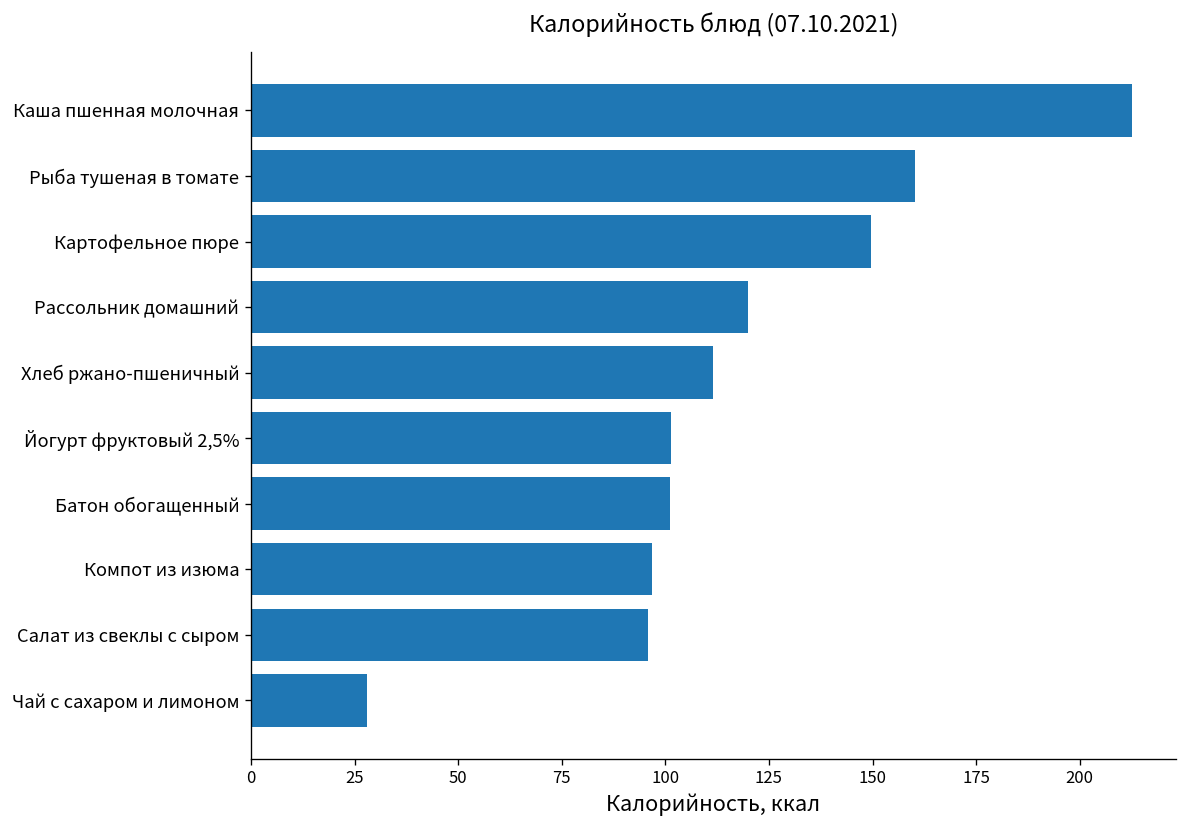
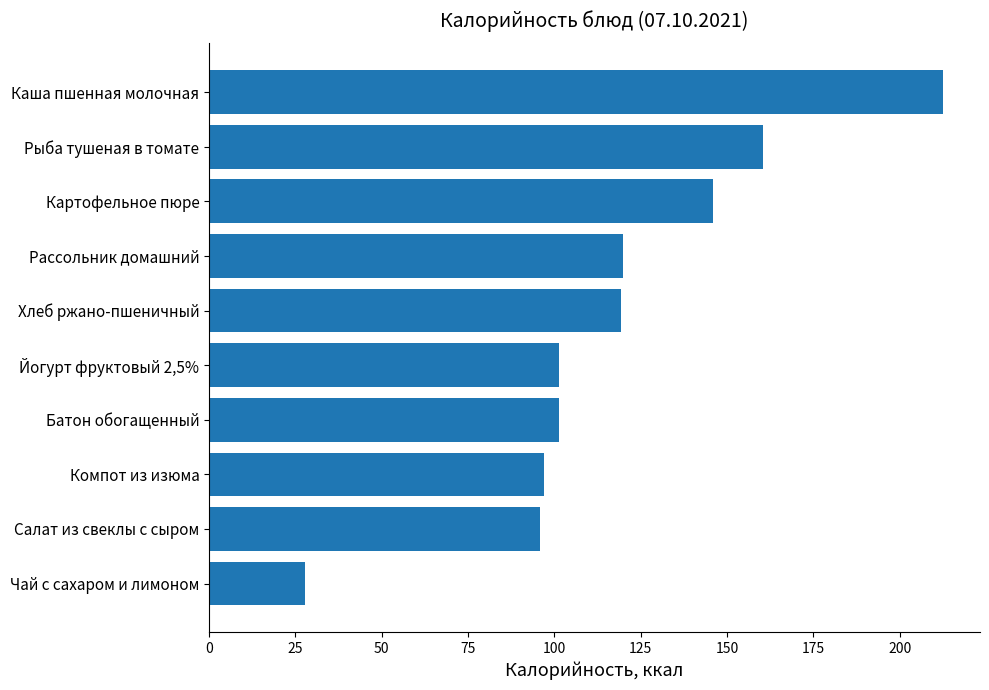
Картофельное пюре: 150 -> 146
Хлеб ржано-пшеничный: 111 -> 119
